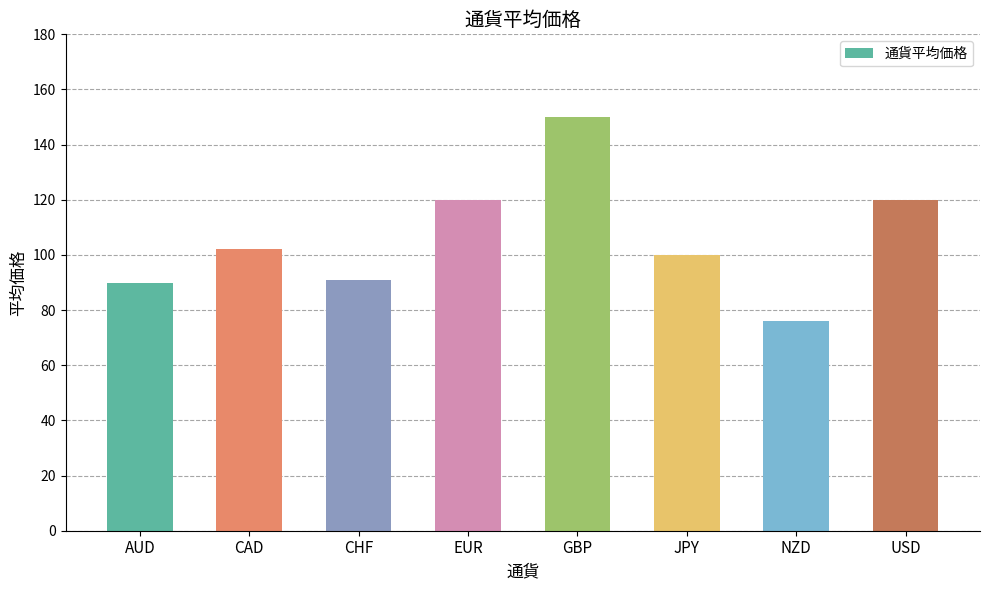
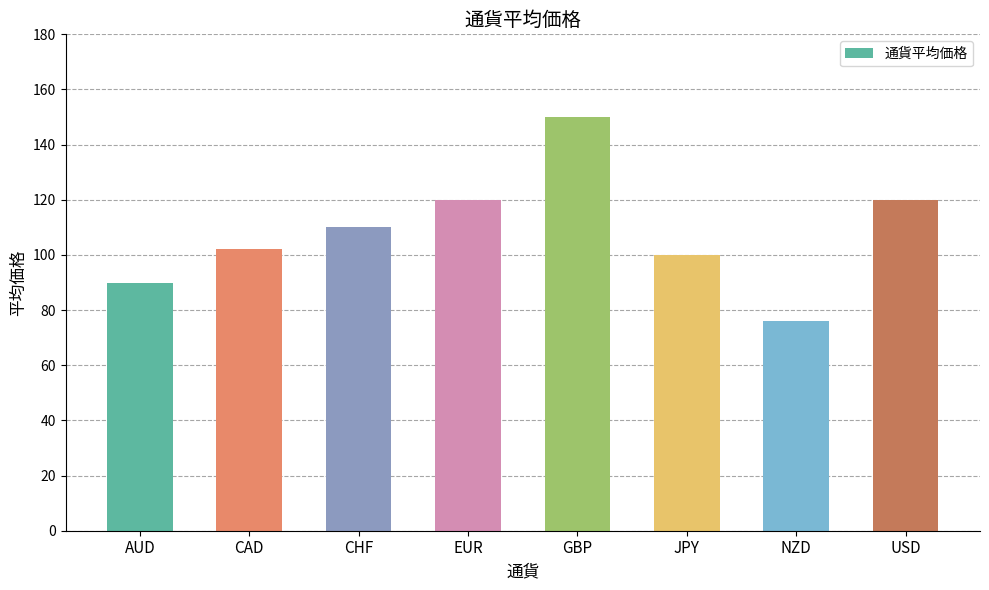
CHF: 91 -> 110
